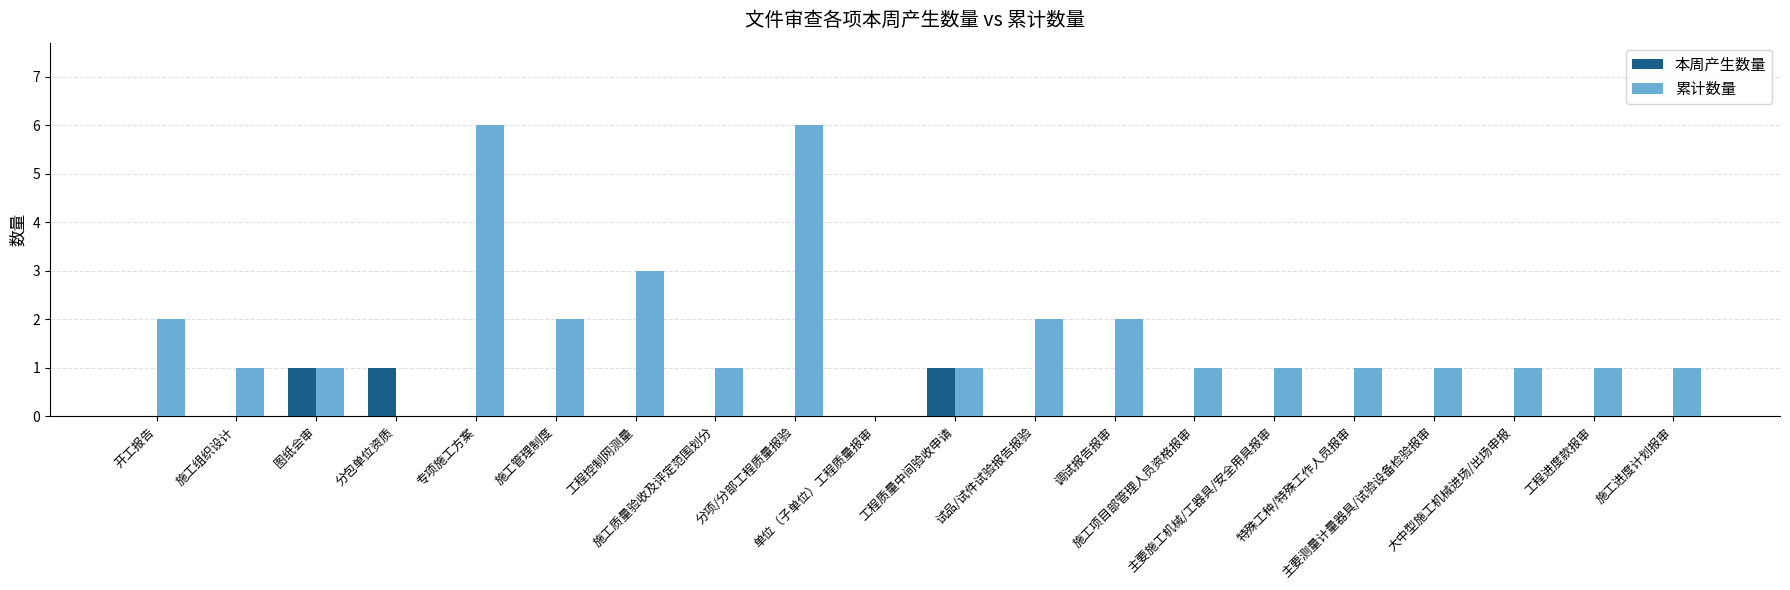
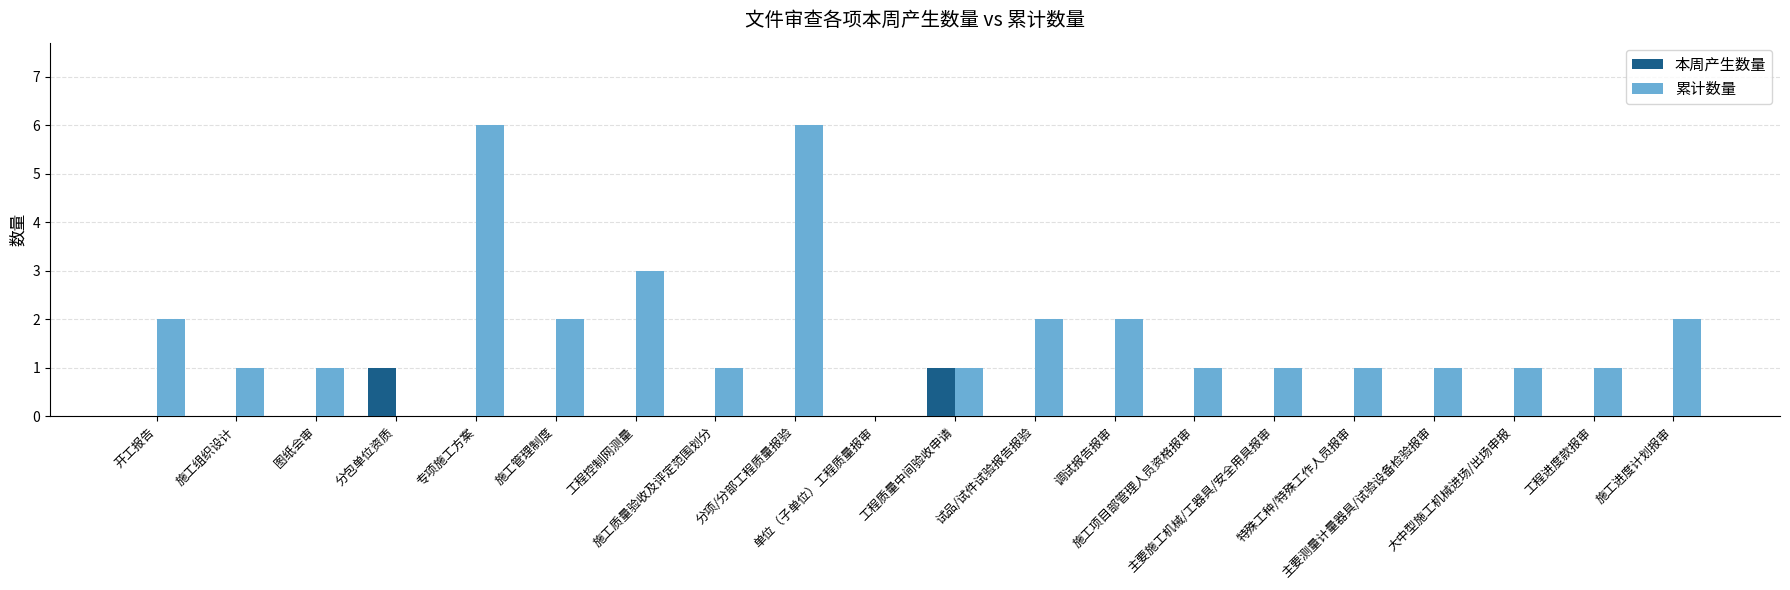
本周产生数量, 图纸会审: 1 -> 0
累计数量, 施工进度计划报审: 1 -> 2
